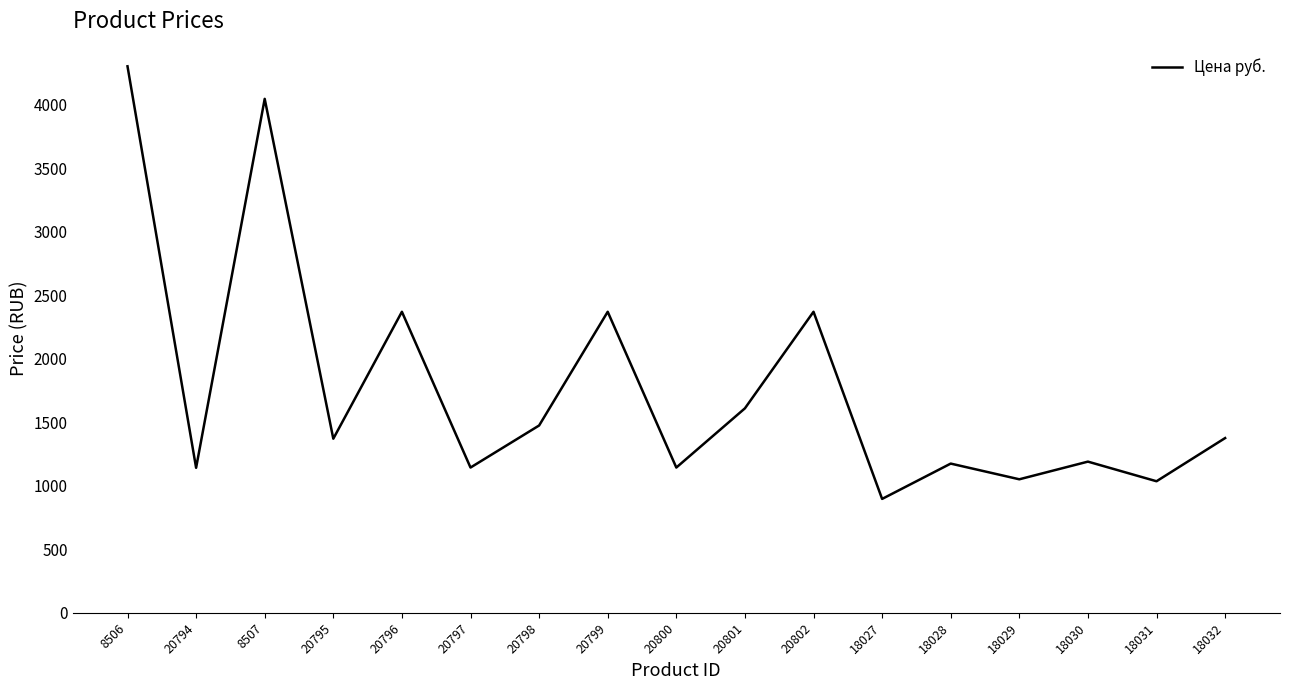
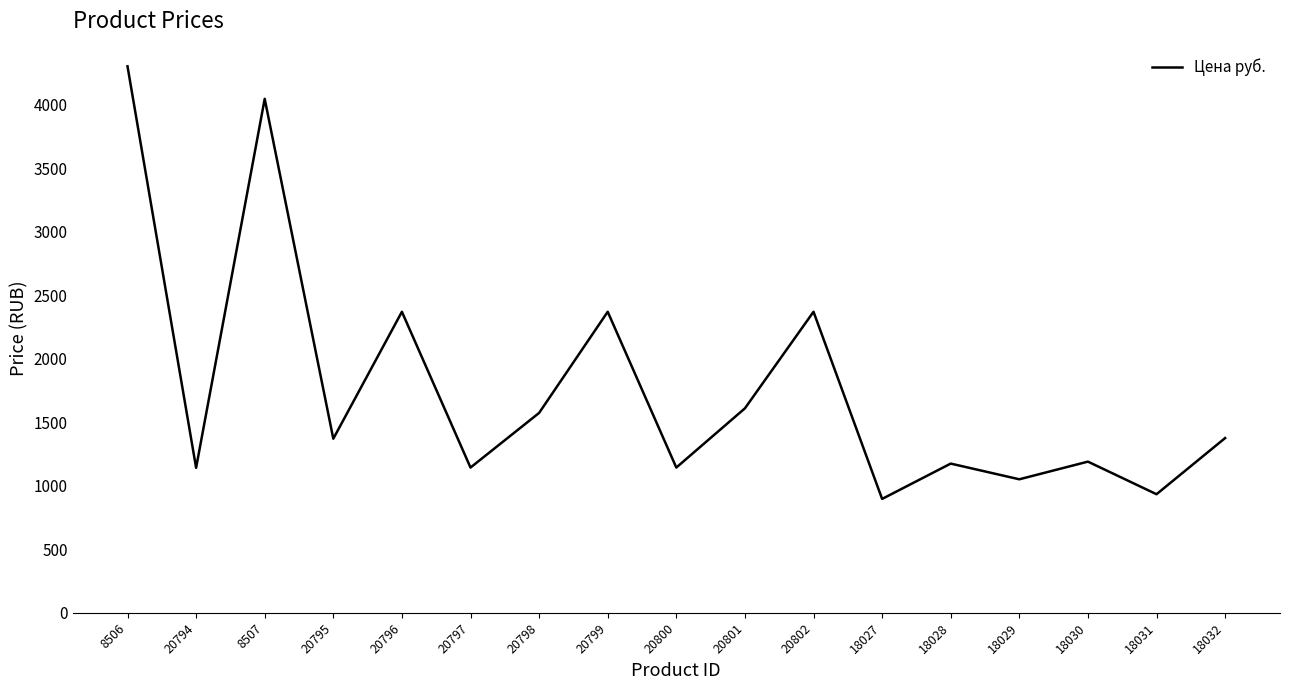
20798: 1470 -> 1570
18031: 1040 -> 930
